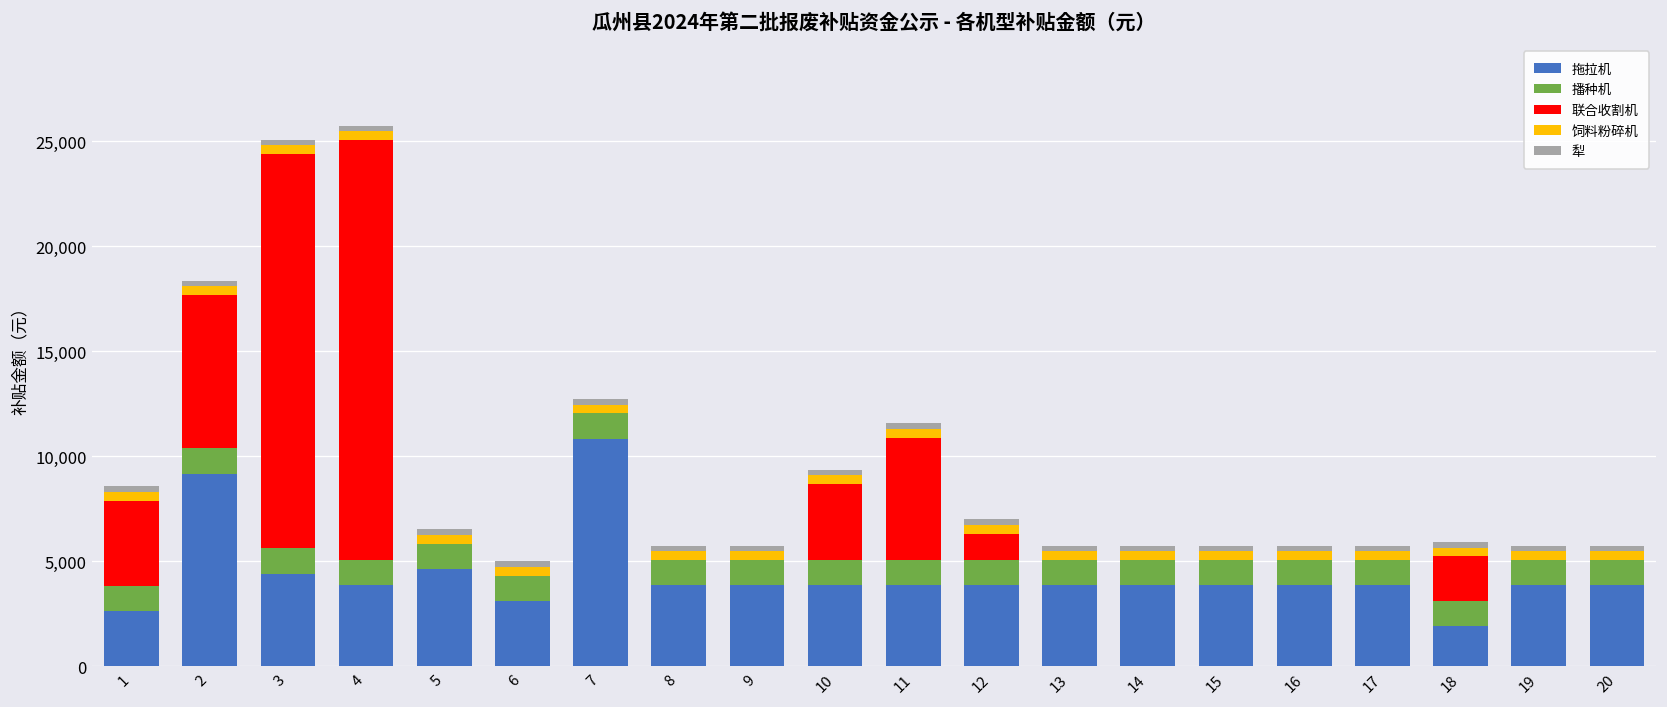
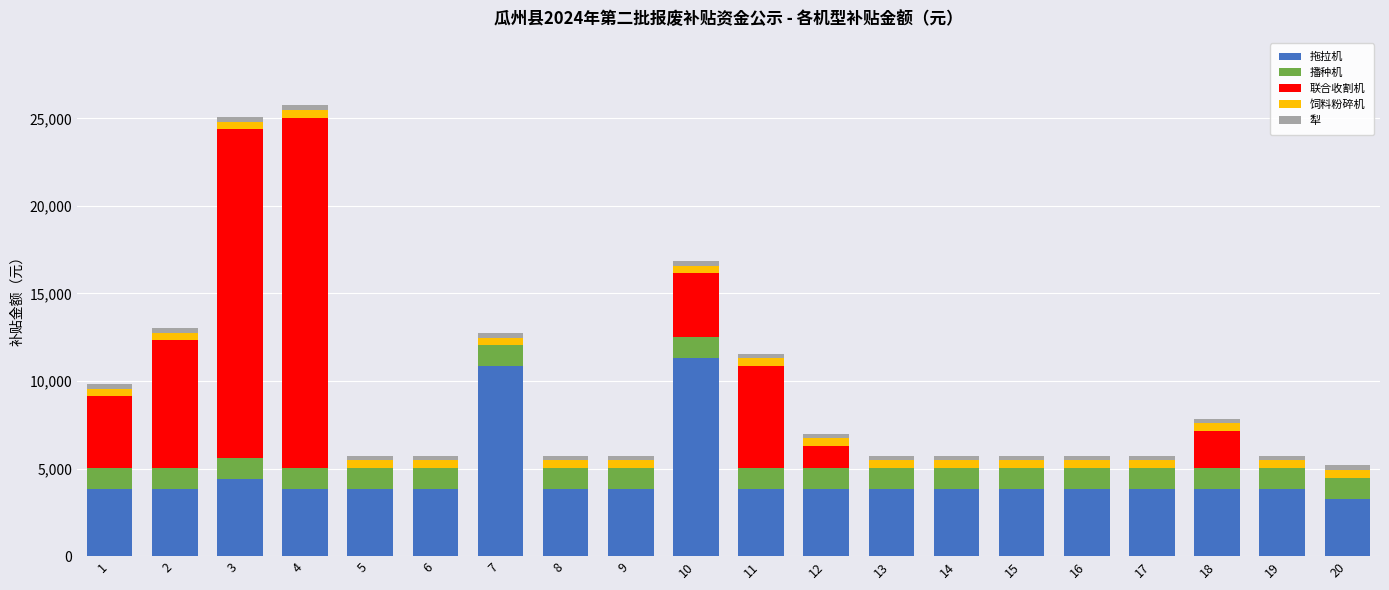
拖拉机, 1: 2,600 -> 3,900
拖拉机, 2: 9,200 -> 3,900
拖拉机, 5: 4,600 -> 3,900
拖拉机, 6: 3,100 -> 3,900
拖拉机, 10: 3,900 -> 11,300
拖拉机, 18: 1,900 -> 3,900
拖拉机, 20: 3,900 -> 3,300
